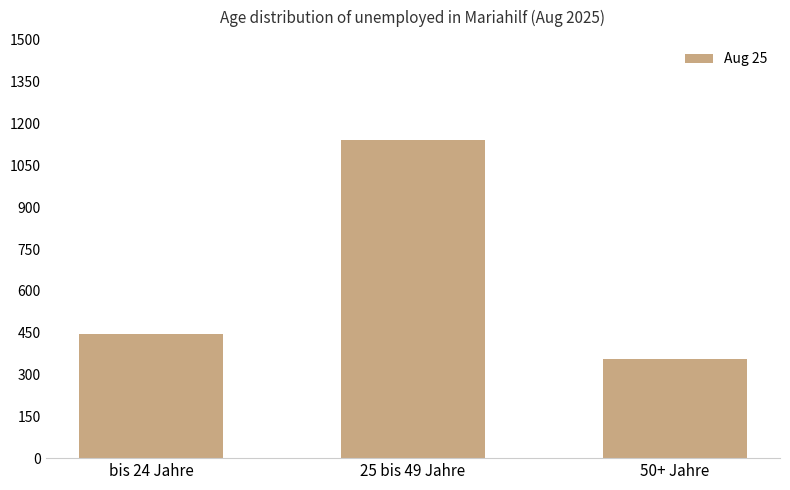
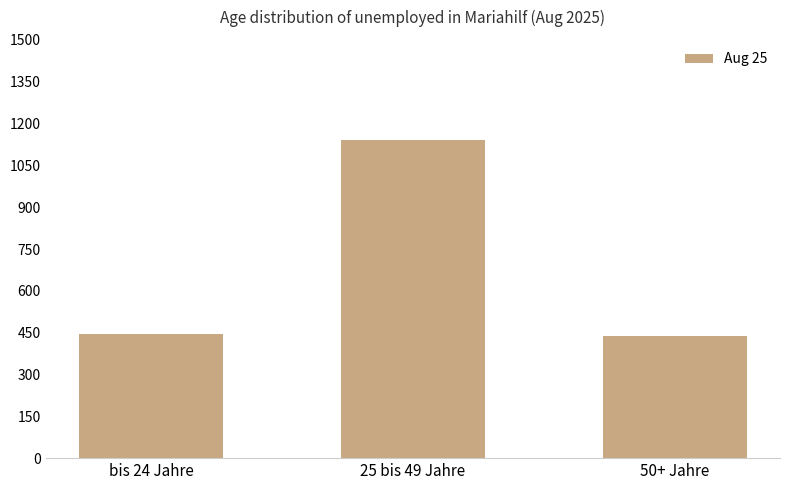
50+ Jahre: 360 -> 440
